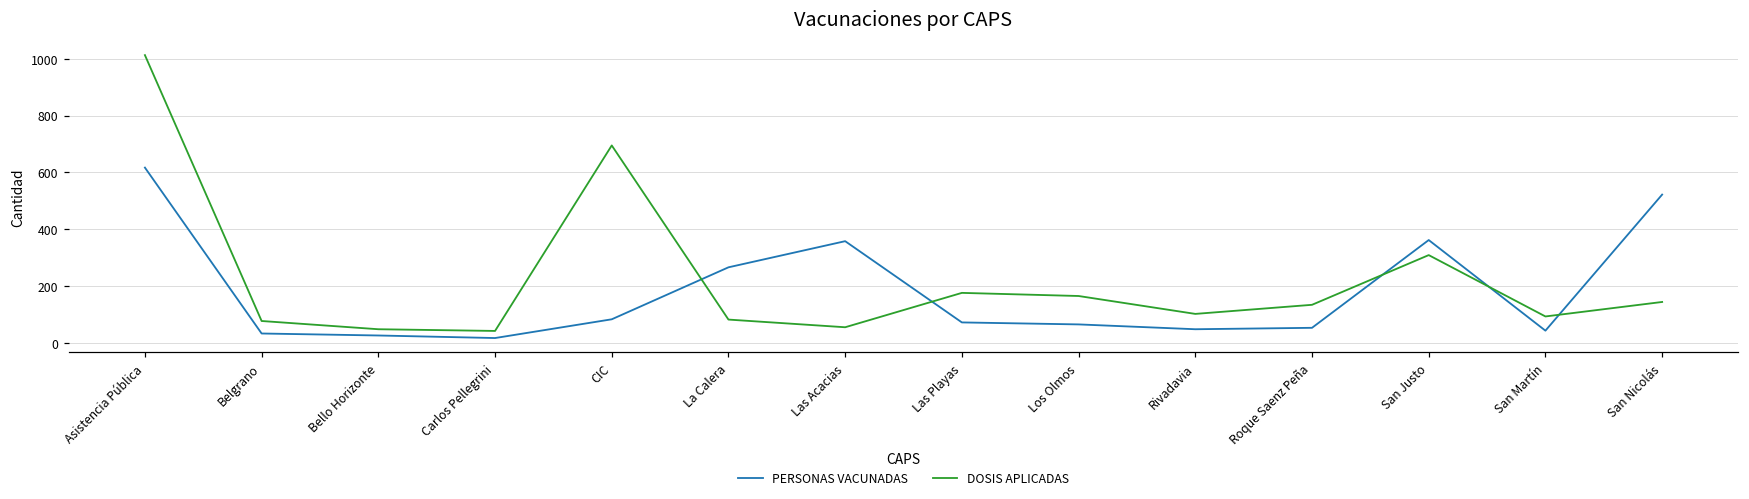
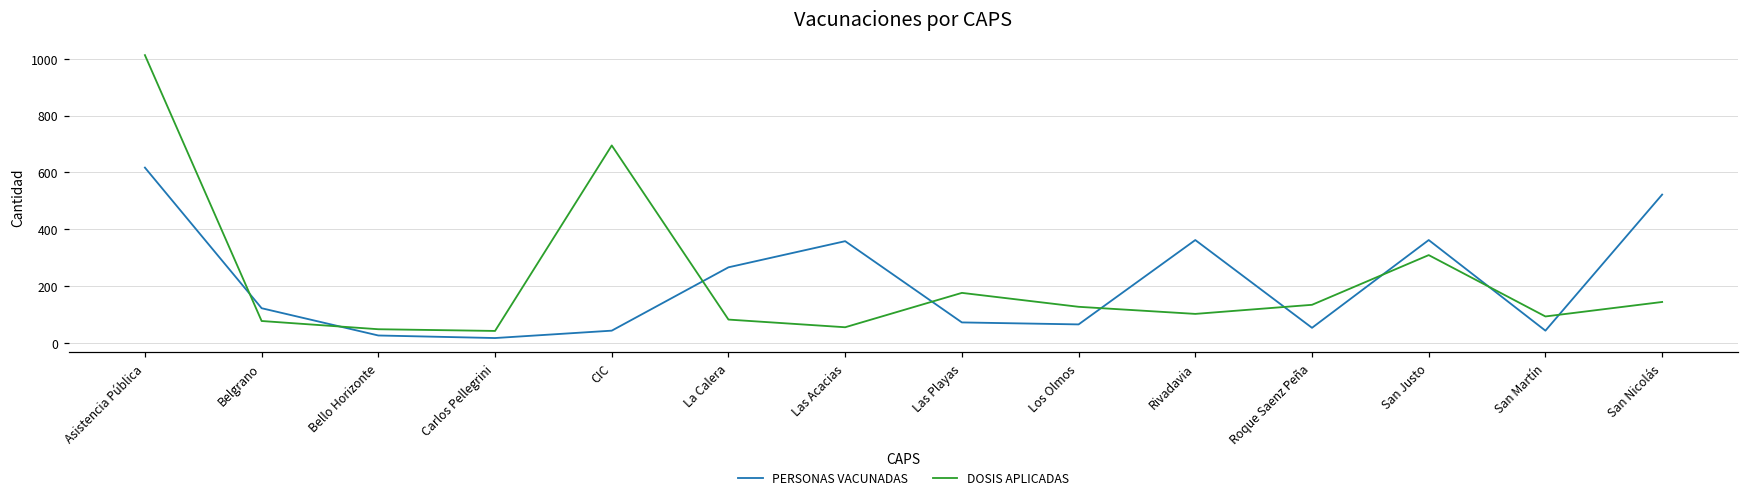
PERSONAS VACUNADAS, Belgrano: 30 -> 120
PERSONAS VACUNADAS, CIC: 80 -> 40
DOSIS APLICADAS, Los Olmos: 170 -> 130
PERSONAS VACUNADAS, Rivadavia: 50 -> 360
